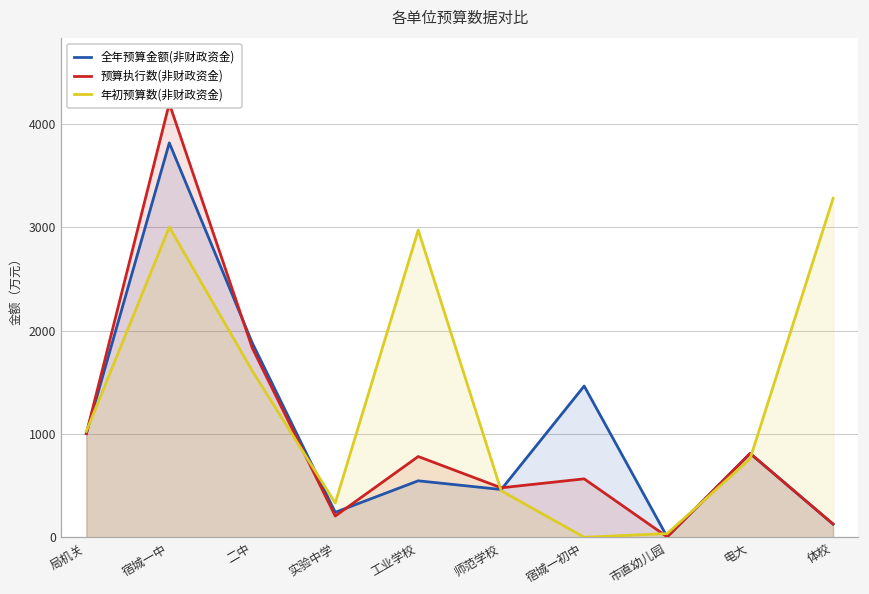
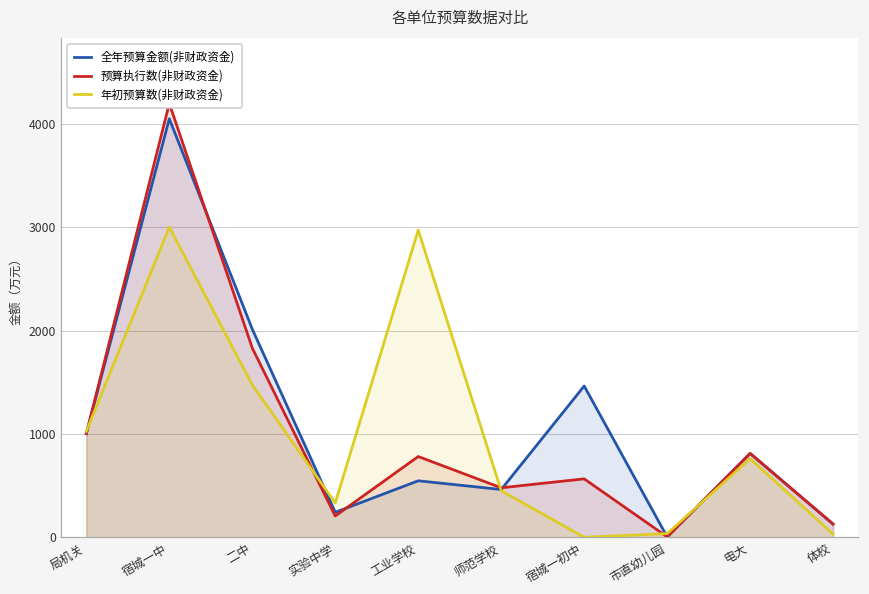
全年预算金额(非财政资金), 宿城一中: 3800 -> 4000
全年预算金额(非财政资金), 二中: 1900 -> 2000
年初预算数(非财政资金), 二中: 1600 -> 1500
年初预算数(非财政资金), 体校: 3300 -> 0
